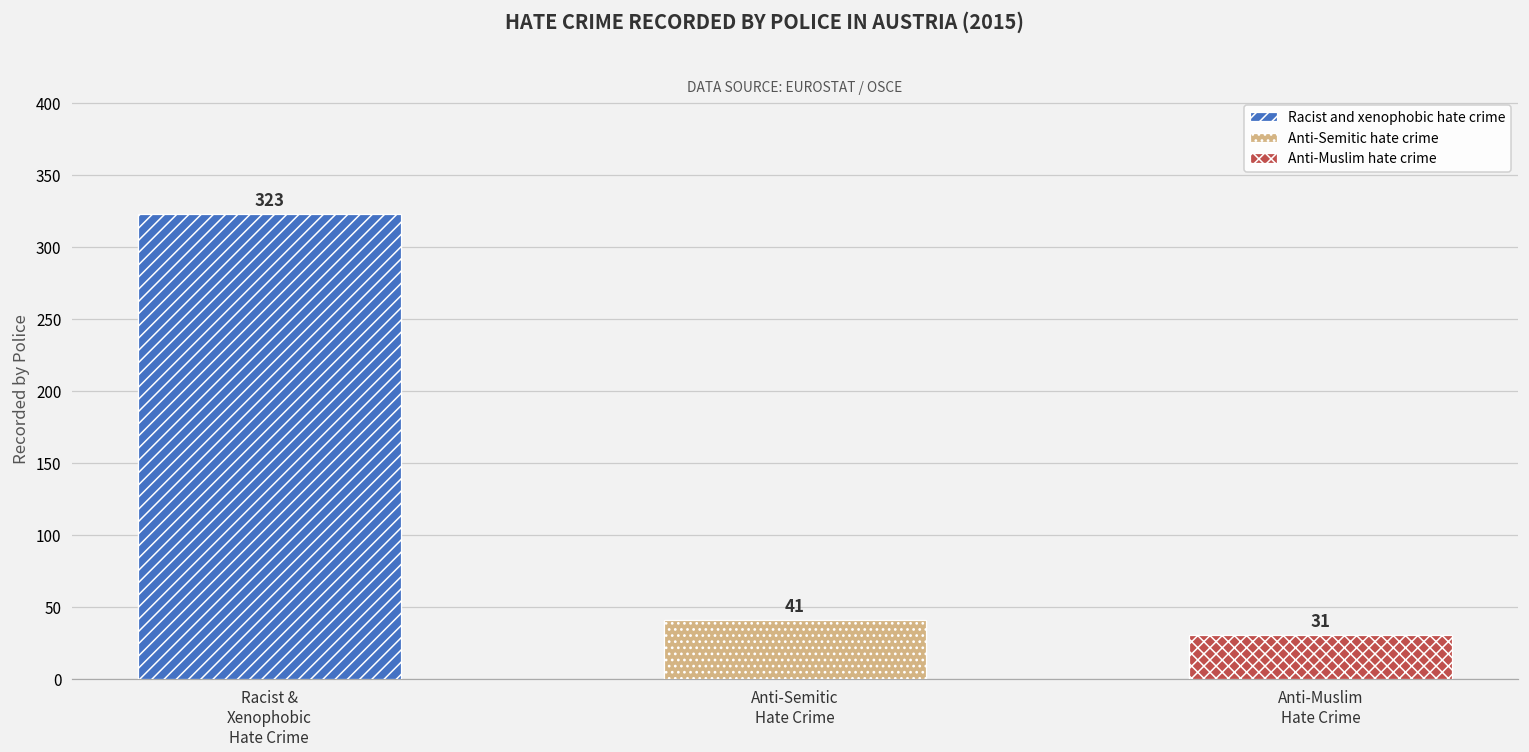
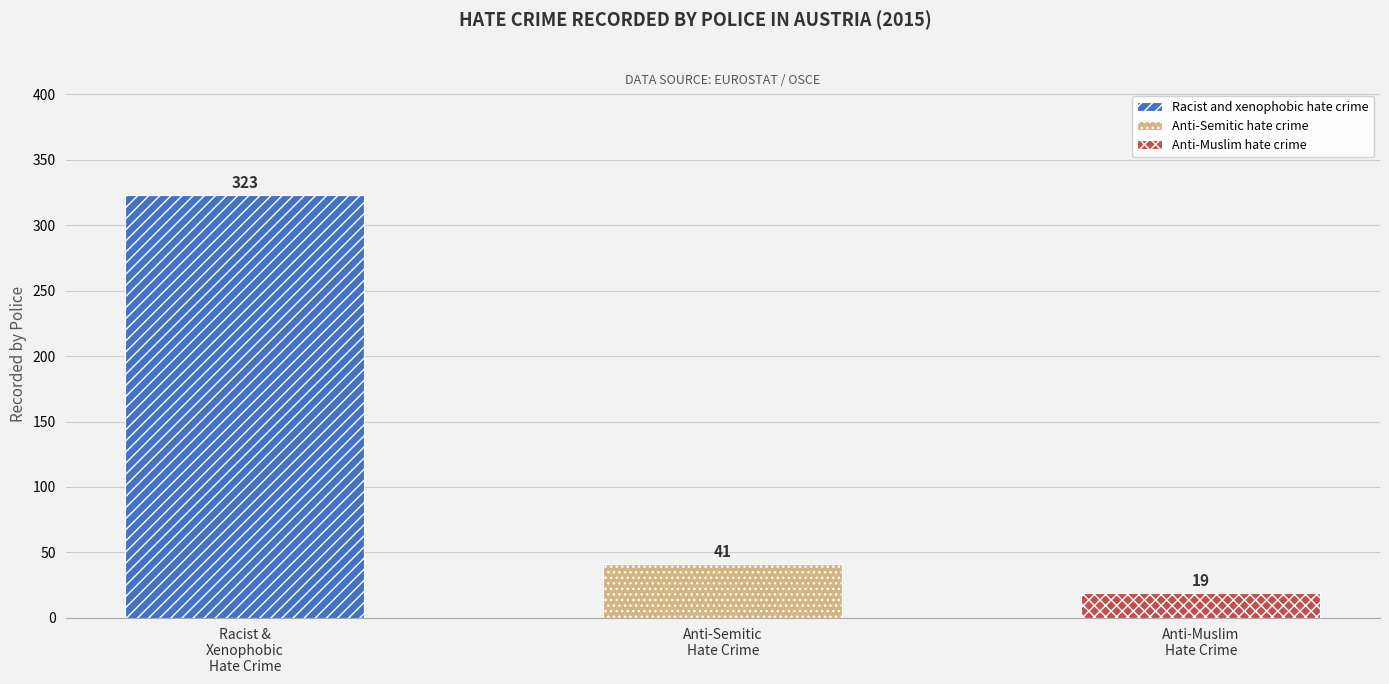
Anti-Muslim hate crime, Anti-Muslim Hate Crime: 31 -> 19
